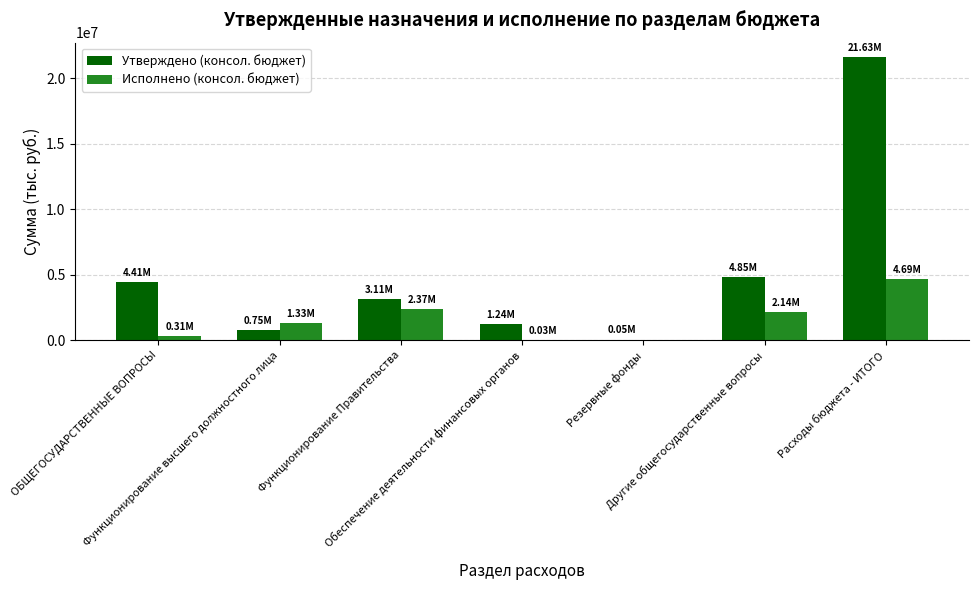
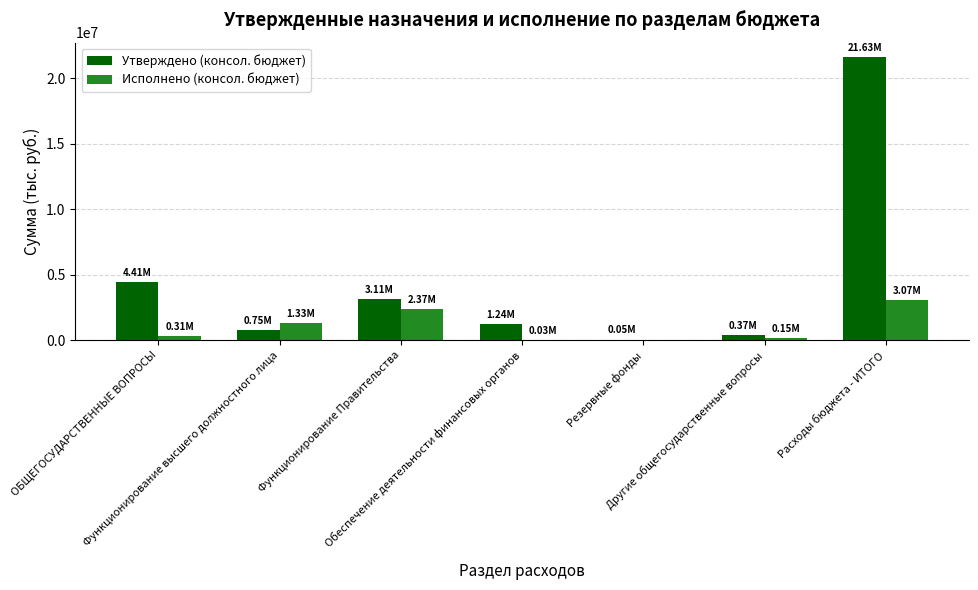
Утверждено (консол. бюджет), Другие общегосударственные вопросы: 4.85M -> 0.37M
Исполнено (консол. бюджет), Другие общегосударственные вопросы: 2.14M -> 0.15M
Исполнено (консол. бюджет), Расходы бюджета - ИТОГО: 4.69M -> 3.07M
